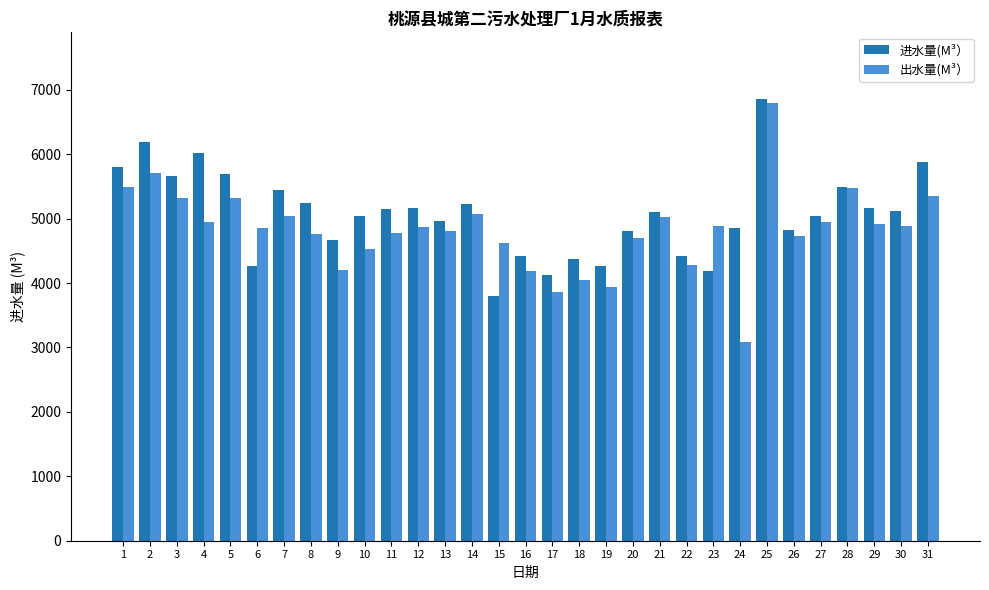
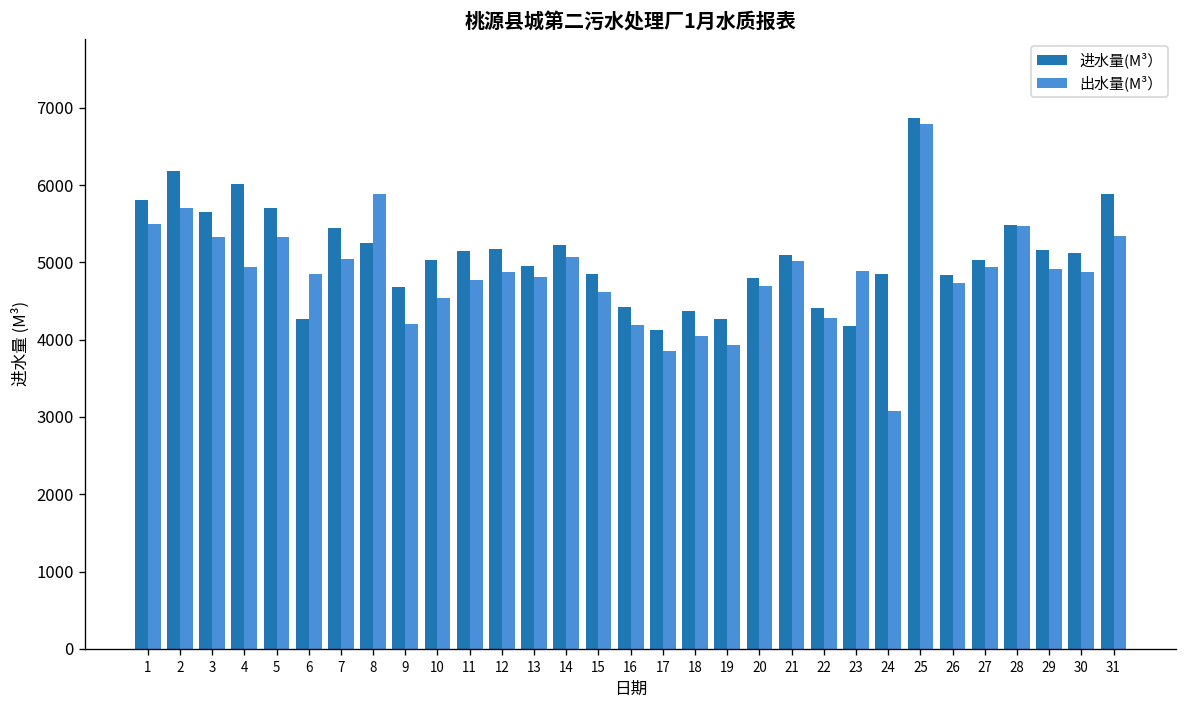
出水量(M³）, 8: 4800 -> 5900
进水量(M³）, 15: 3800 -> 4800
